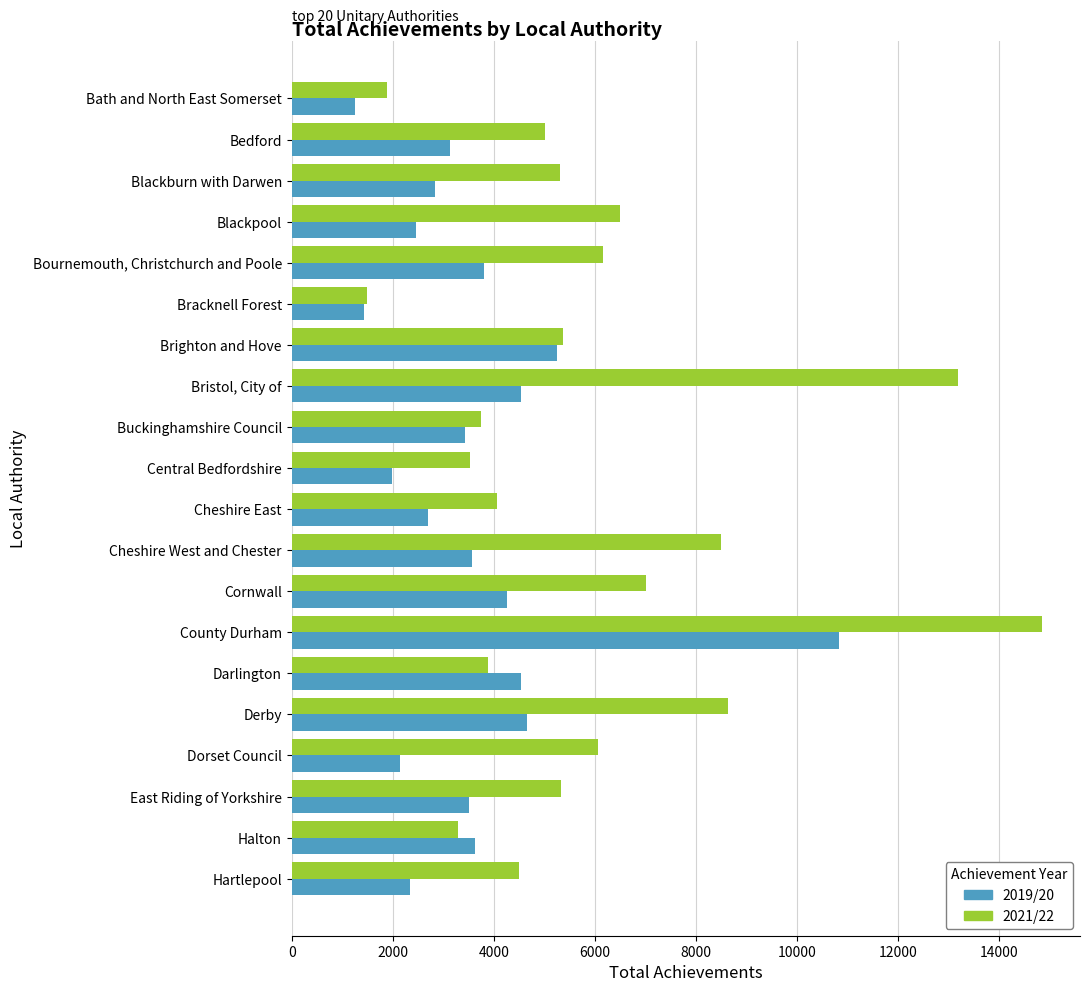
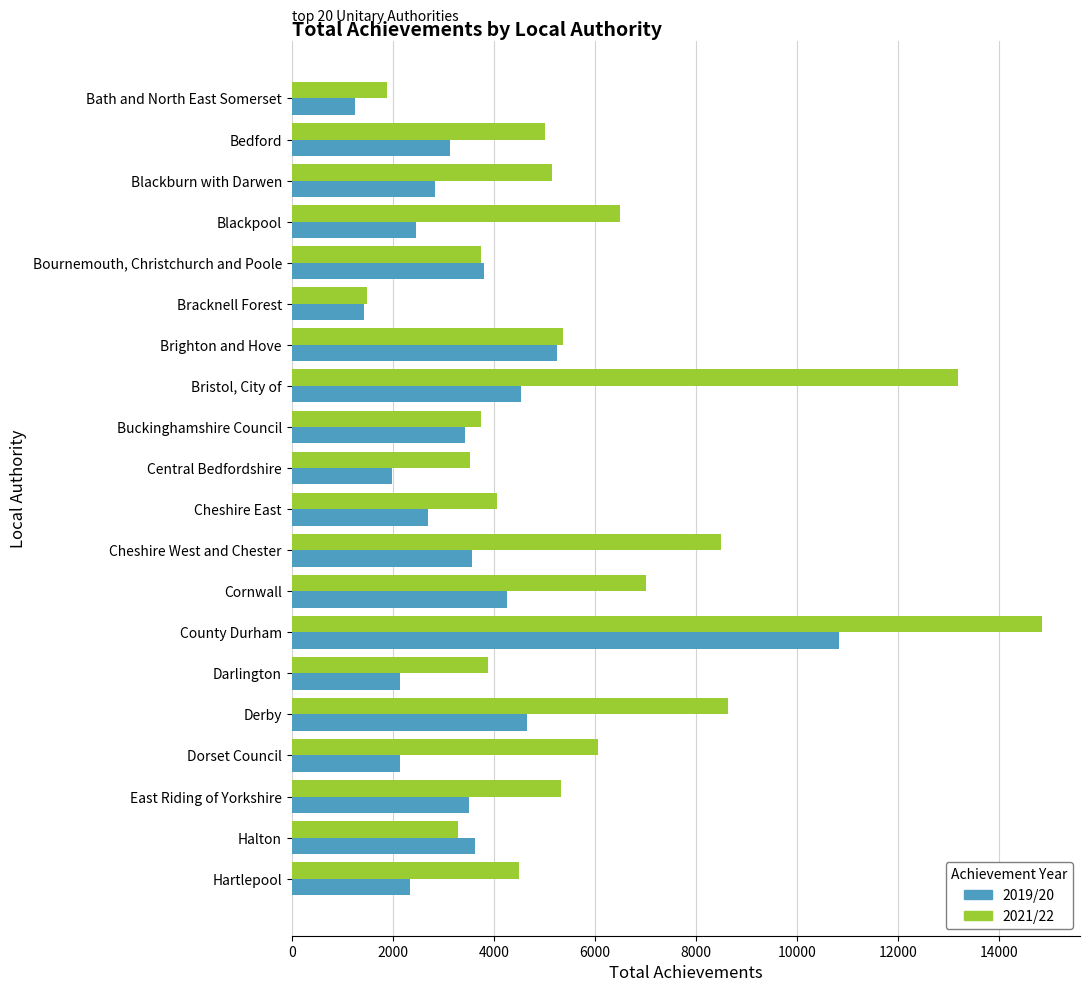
2021/22, Blackburn with Darwen: 5300 -> 5200
2021/22, Bournemouth, Christchurch and Poole: 6200 -> 3700
2019/20, Darlington: 4500 -> 2100
